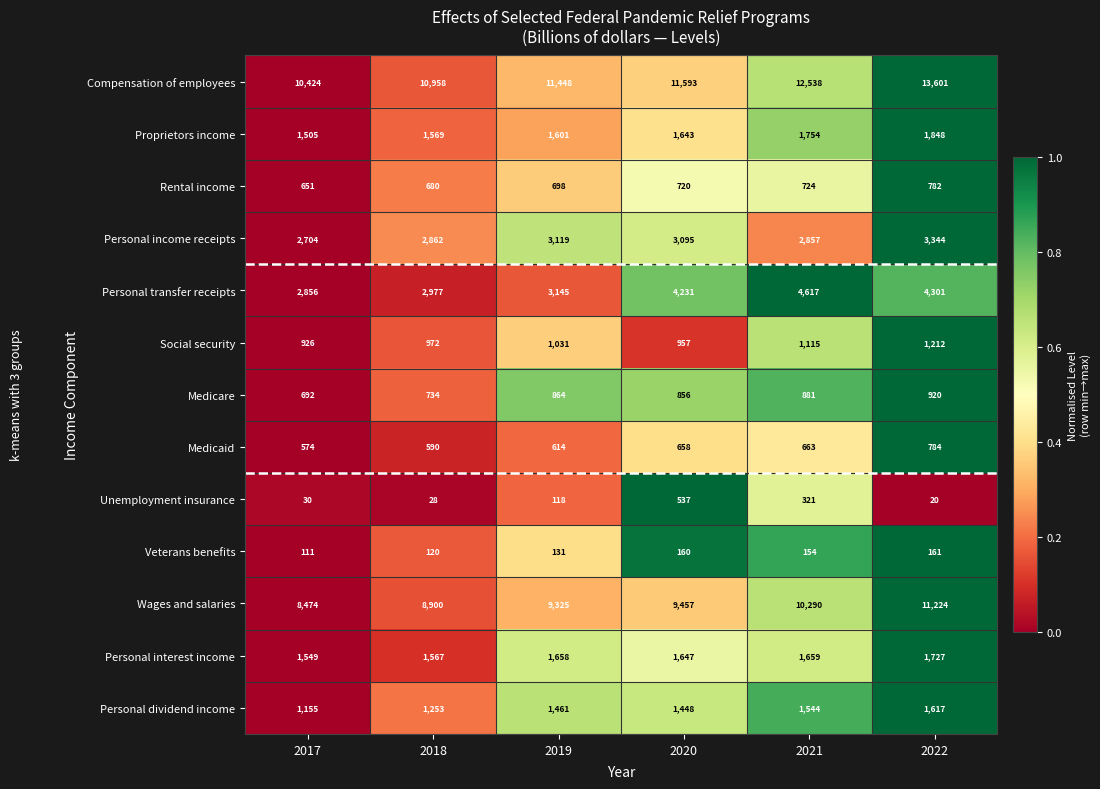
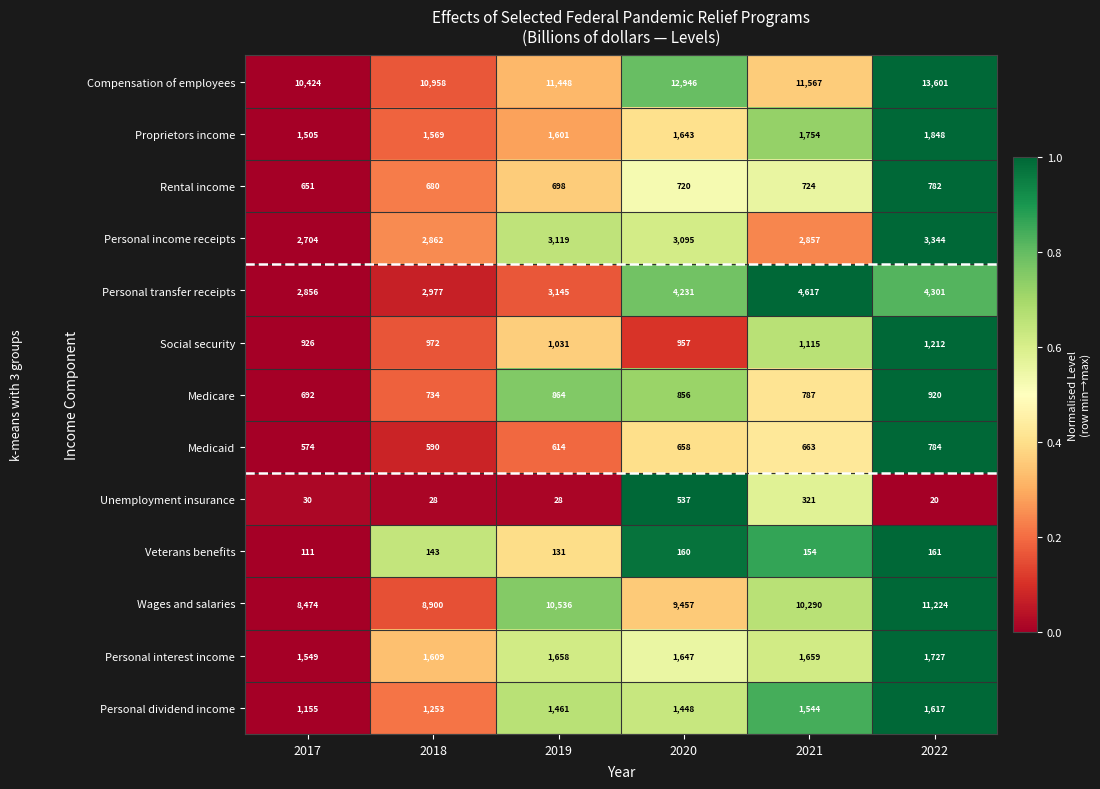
Compensation of employees, 2020: 11,593 -> 12,946
Compensation of employees, 2021: 12,538 -> 11,567
Medicare, 2021: 881 -> 787
Unemployment insurance, 2019: 118 -> 28
Veterans benefits, 2018: 120 -> 143
Wages and salaries, 2019: 9,325 -> 10,536
Personal interest income, 2018: 1,567 -> 1,609
